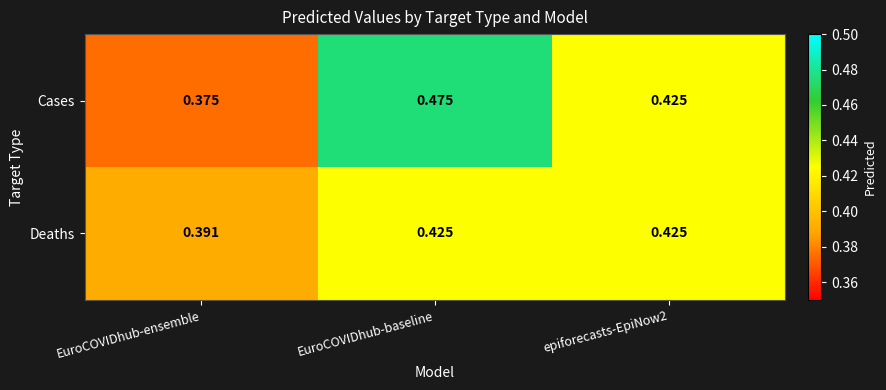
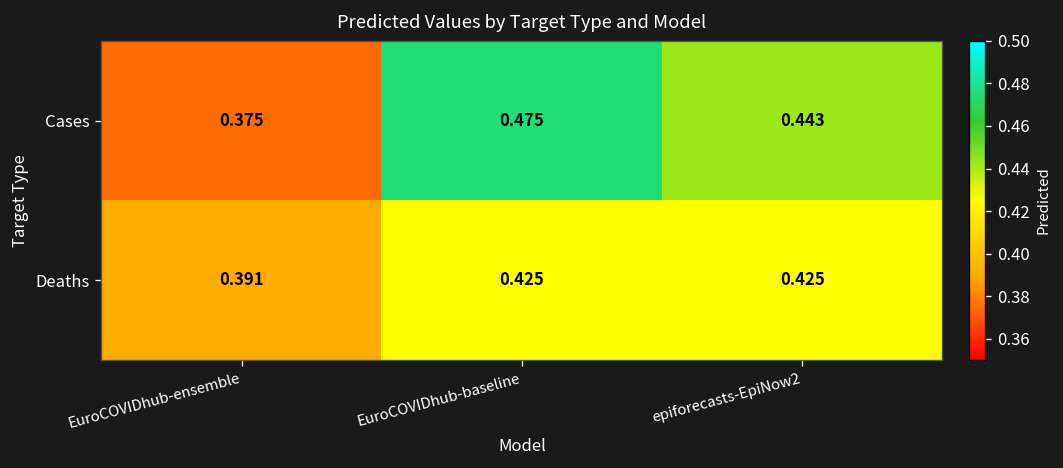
Cases, epiforecasts-EpiNow2: 0.425 -> 0.443
